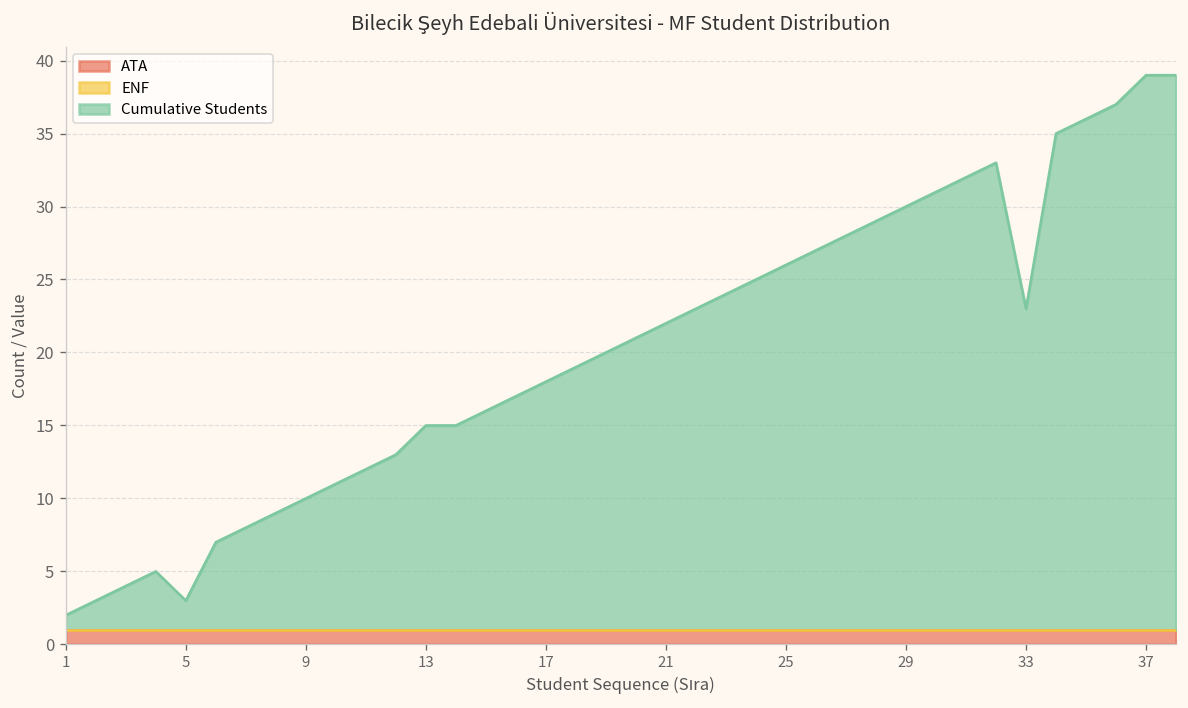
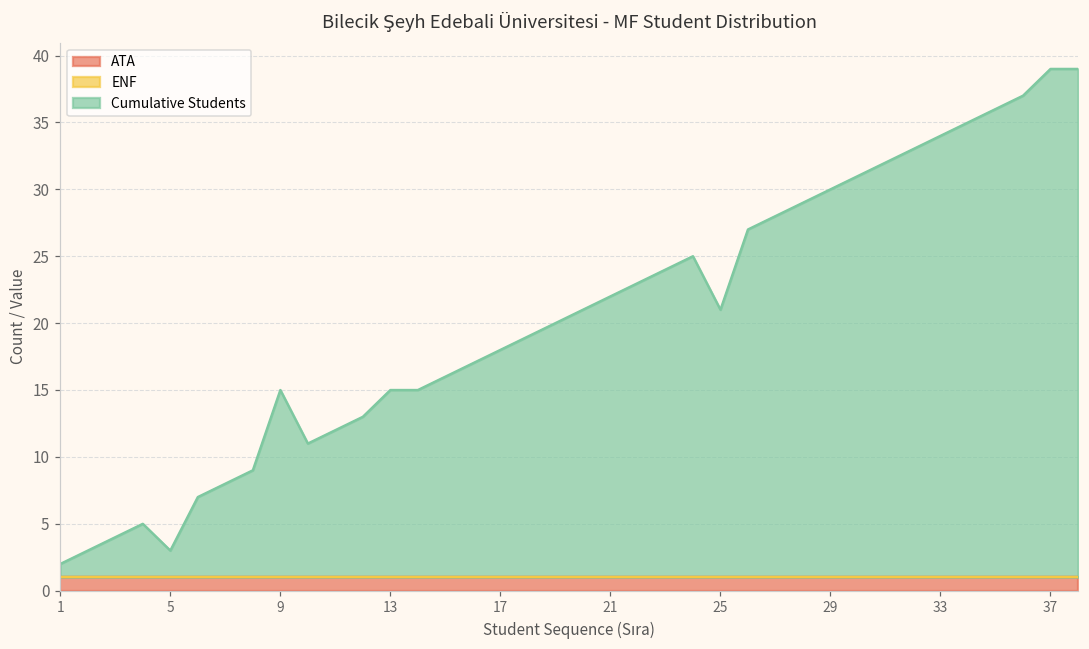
Cumulative Students, 9: 10.0 -> 15.0
Cumulative Students, 25: 26.0 -> 21.0
Cumulative Students, 33: 23.0 -> 34.0
